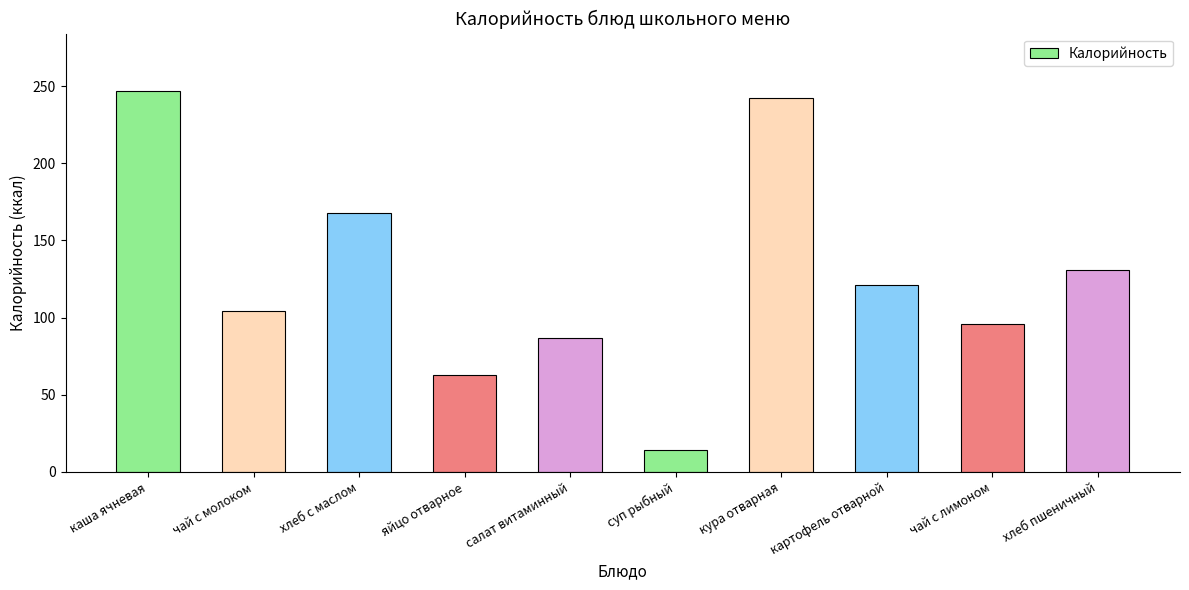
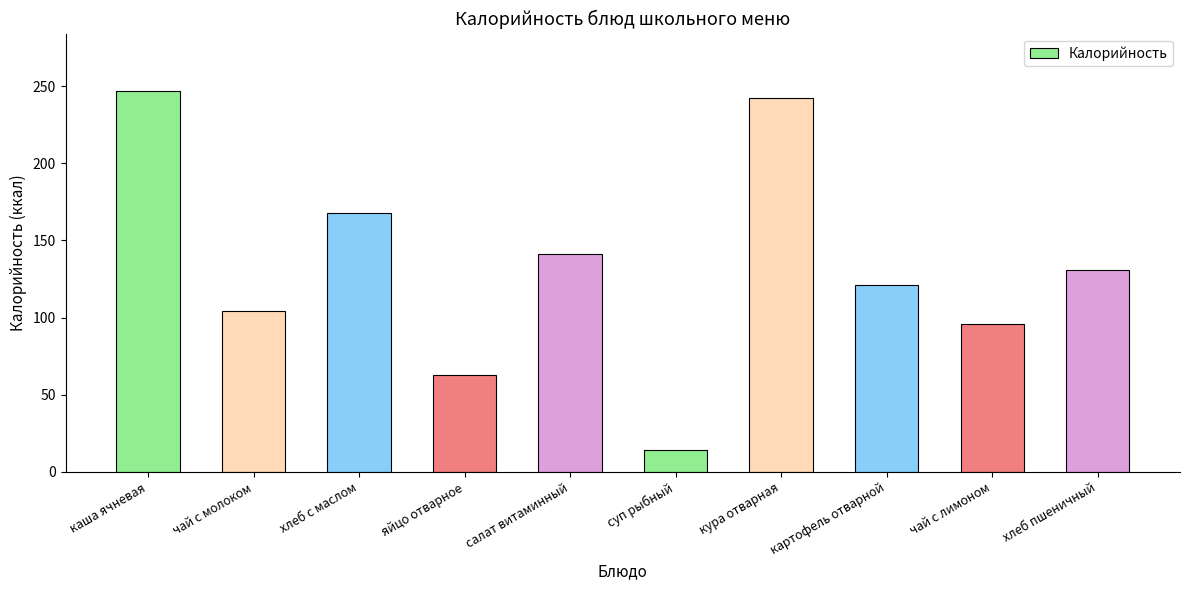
салат витаминный: 87 -> 141
